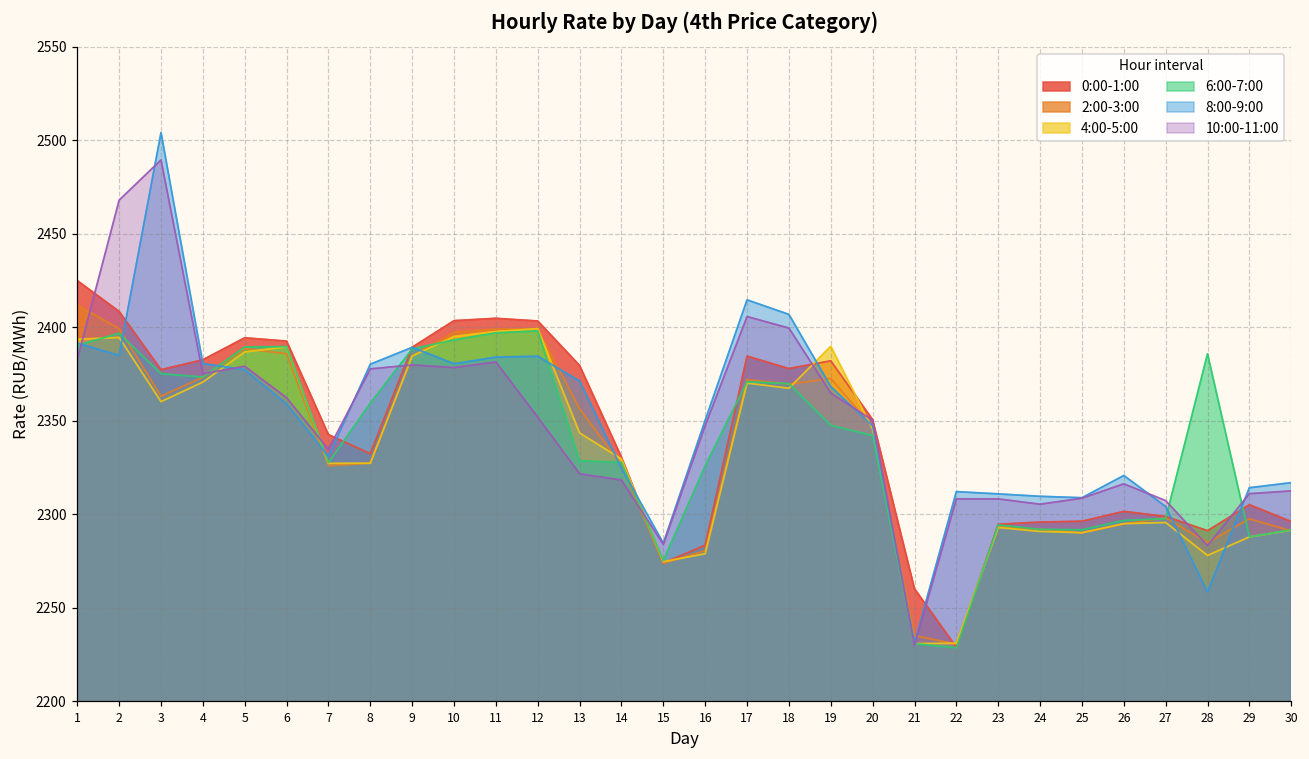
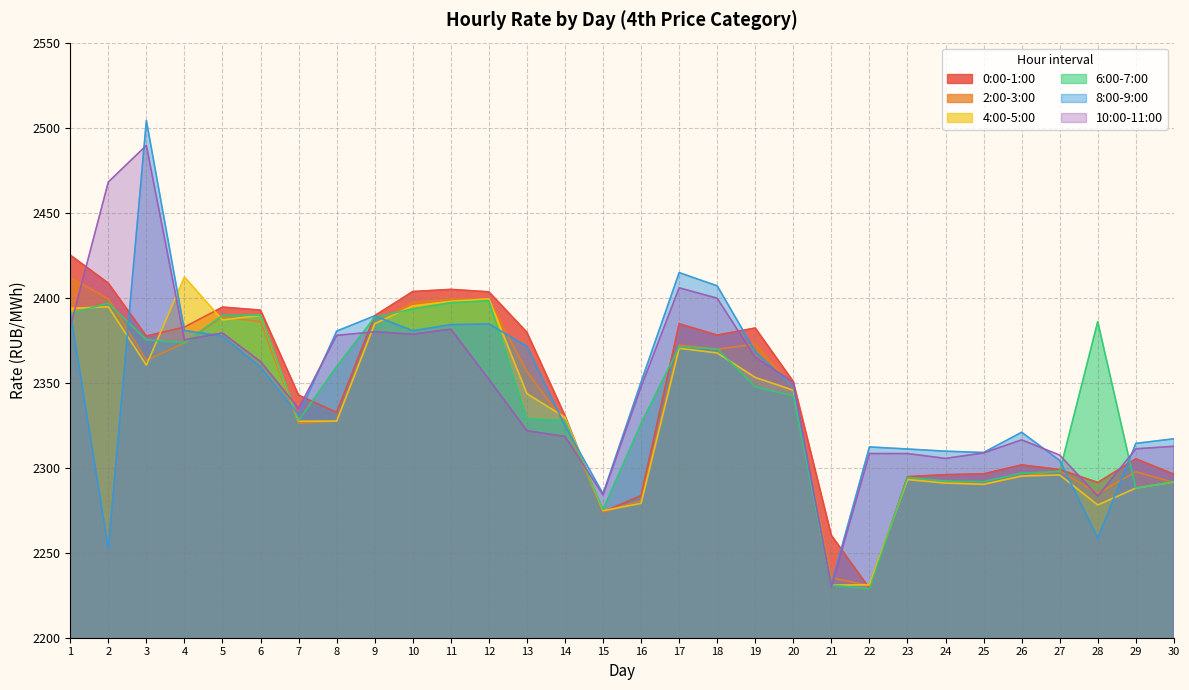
8:00-9:00, 2: 2385 -> 2252
4:00-5:00, 4: 2371 -> 2412
4:00-5:00, 19: 2390 -> 2353
